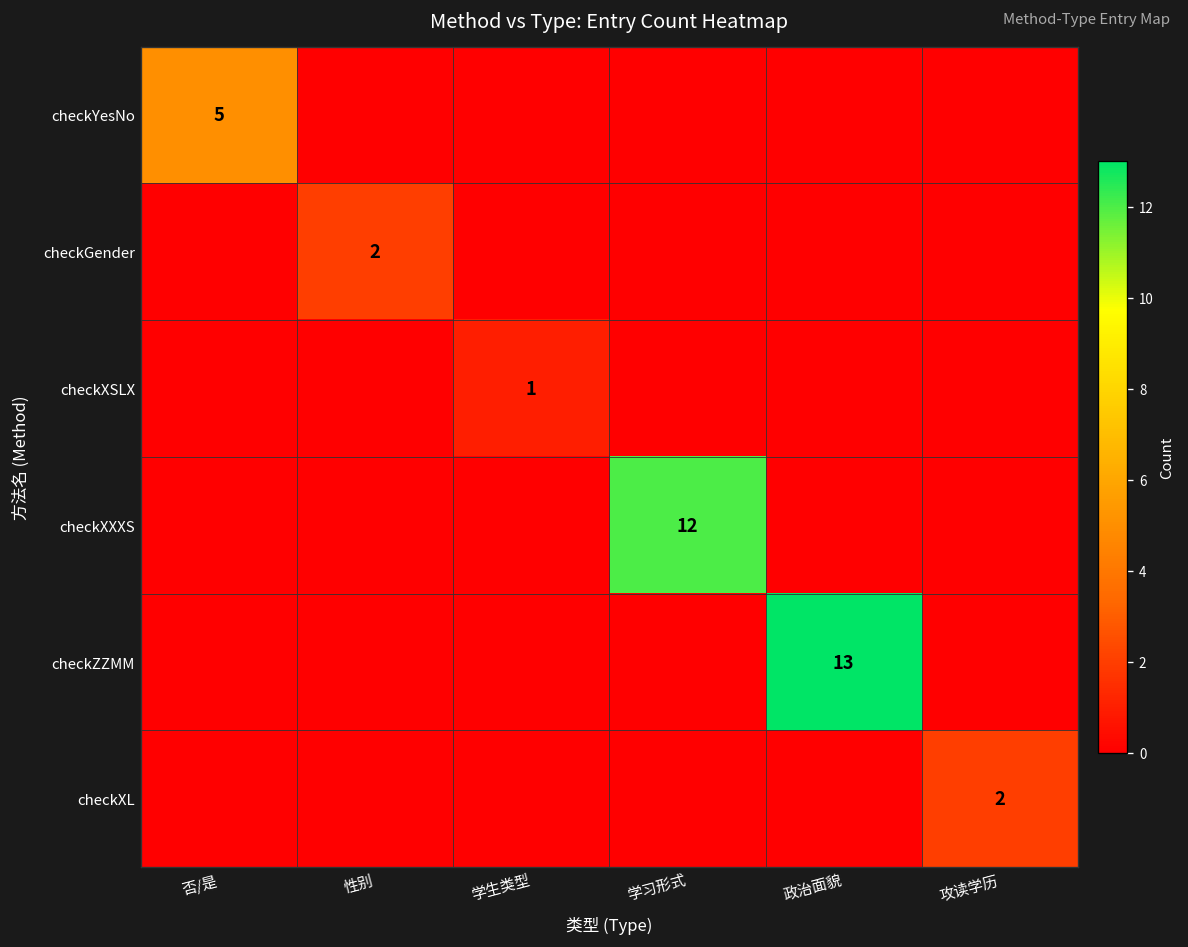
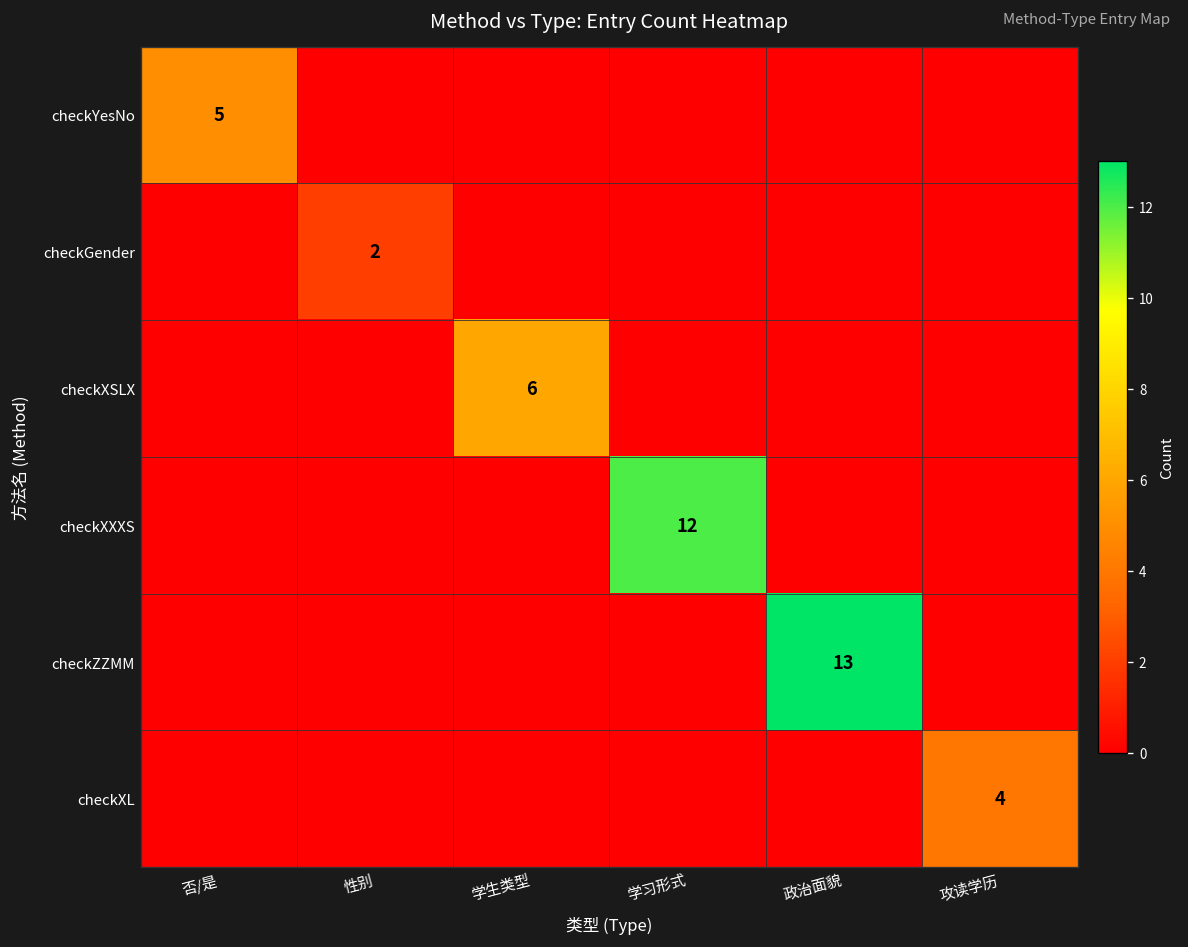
checkXSLX, 学生类型: 1 -> 6
checkXL, 攻读学历: 2 -> 4
